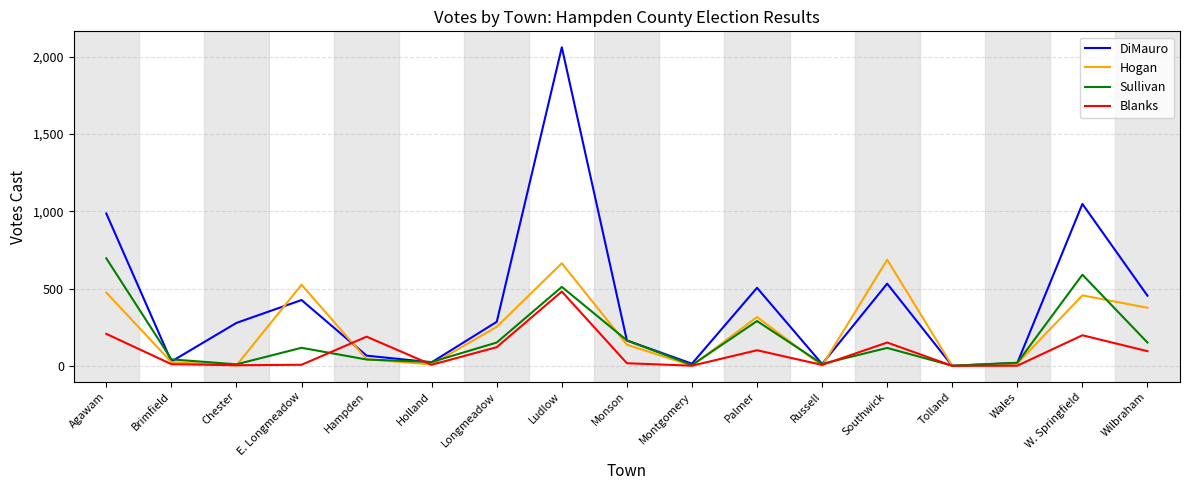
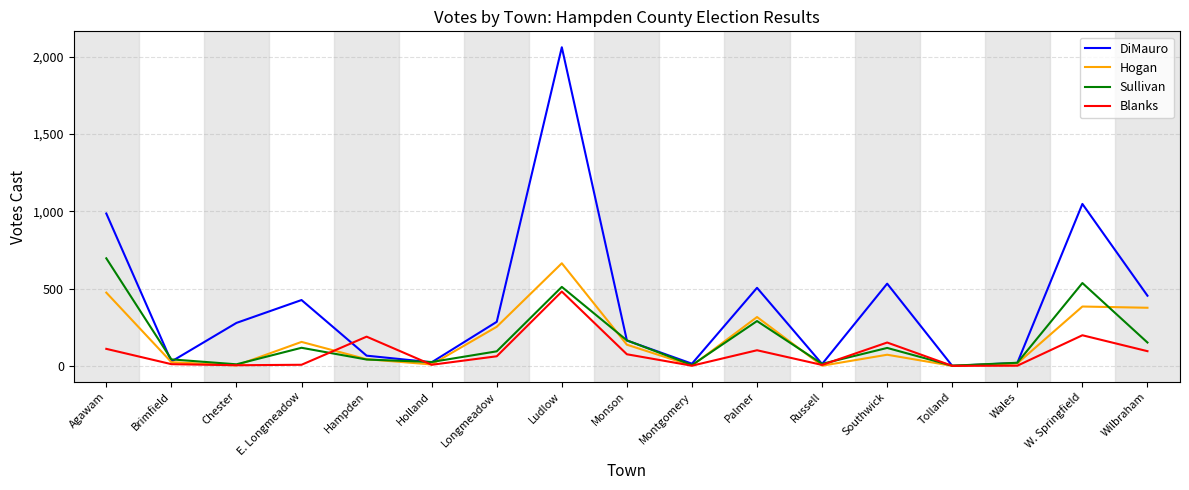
Blanks, Agawam: 210 -> 110
Hogan, E. Longmeadow: 530 -> 160
Sullivan, Longmeadow: 150 -> 90
Blanks, Longmeadow: 120 -> 60
Blanks, Monson: 20 -> 80
Hogan, Southwick: 690 -> 70
Hogan, W. Springfield: 460 -> 380
Sullivan, W. Springfield: 590 -> 540
